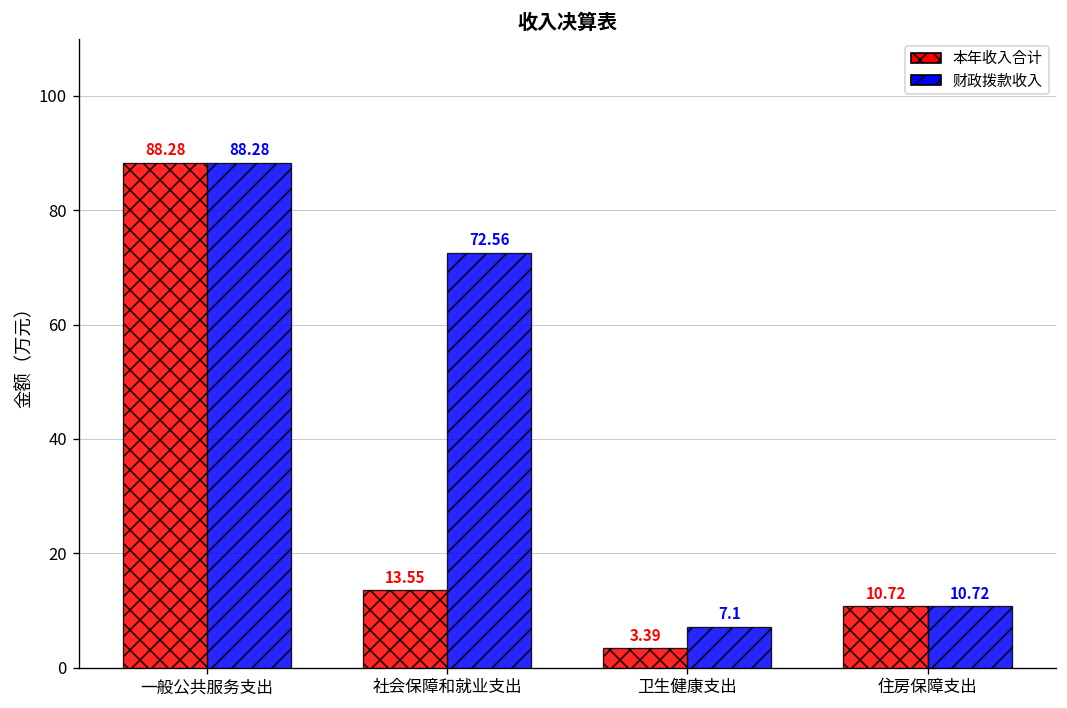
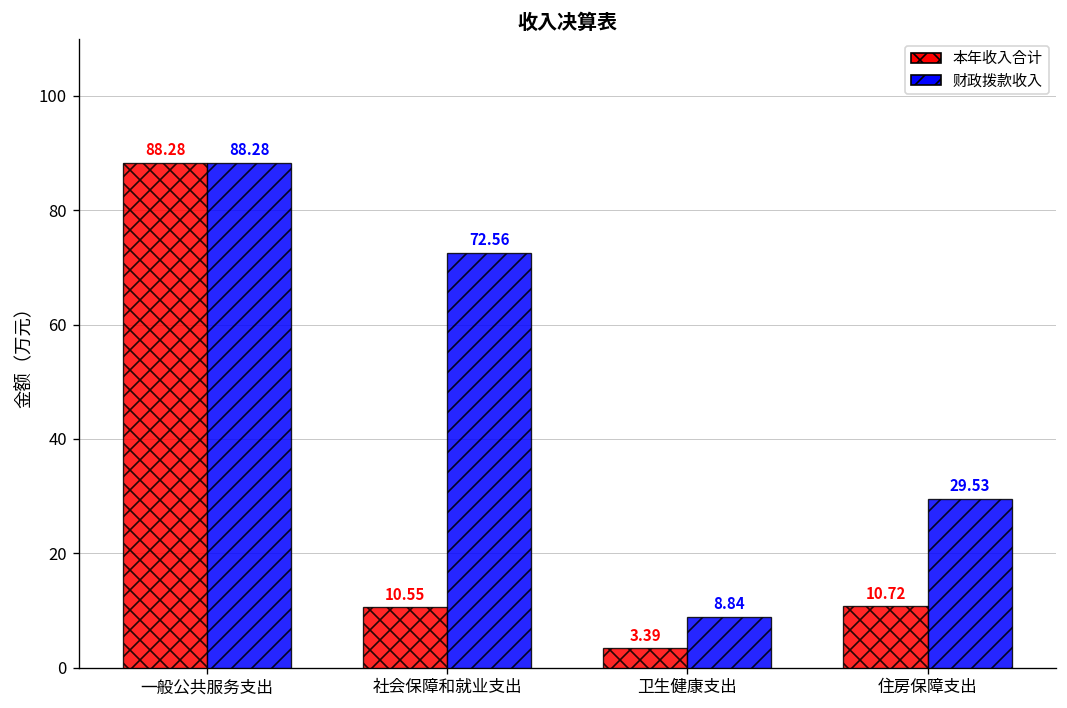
本年收入合计, 社会保障和就业支出: 13.55 -> 10.55
财政拨款收入, 卫生健康支出: 7.1 -> 8.84
财政拨款收入, 住房保障支出: 10.72 -> 29.53
